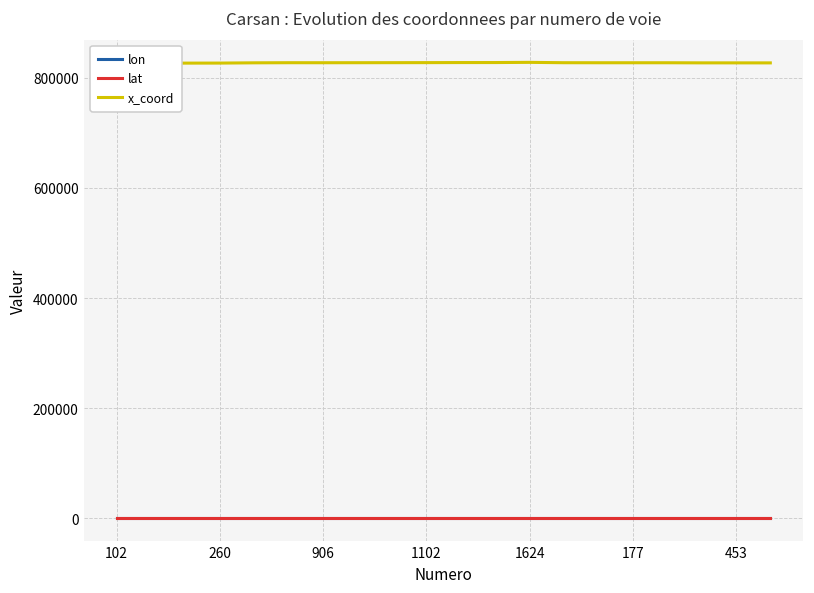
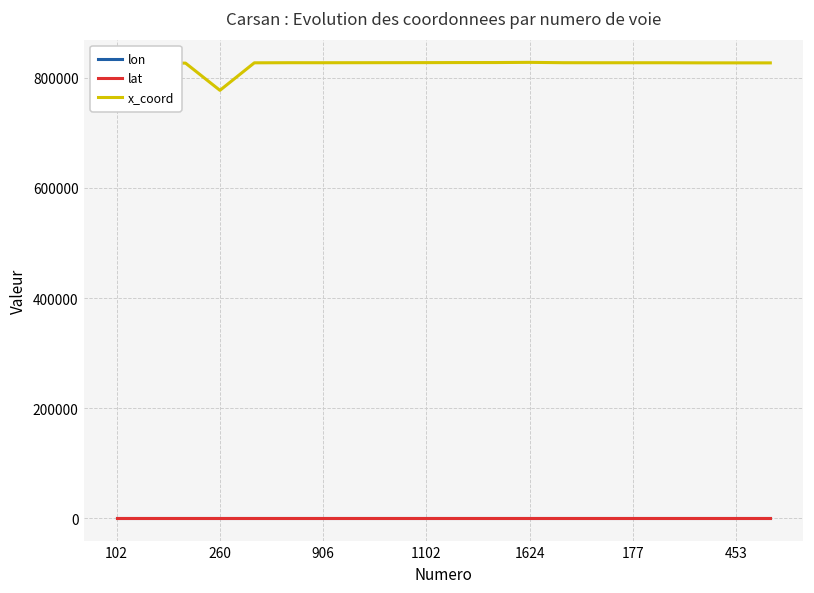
x_coord, 260: 830000 -> 780000
